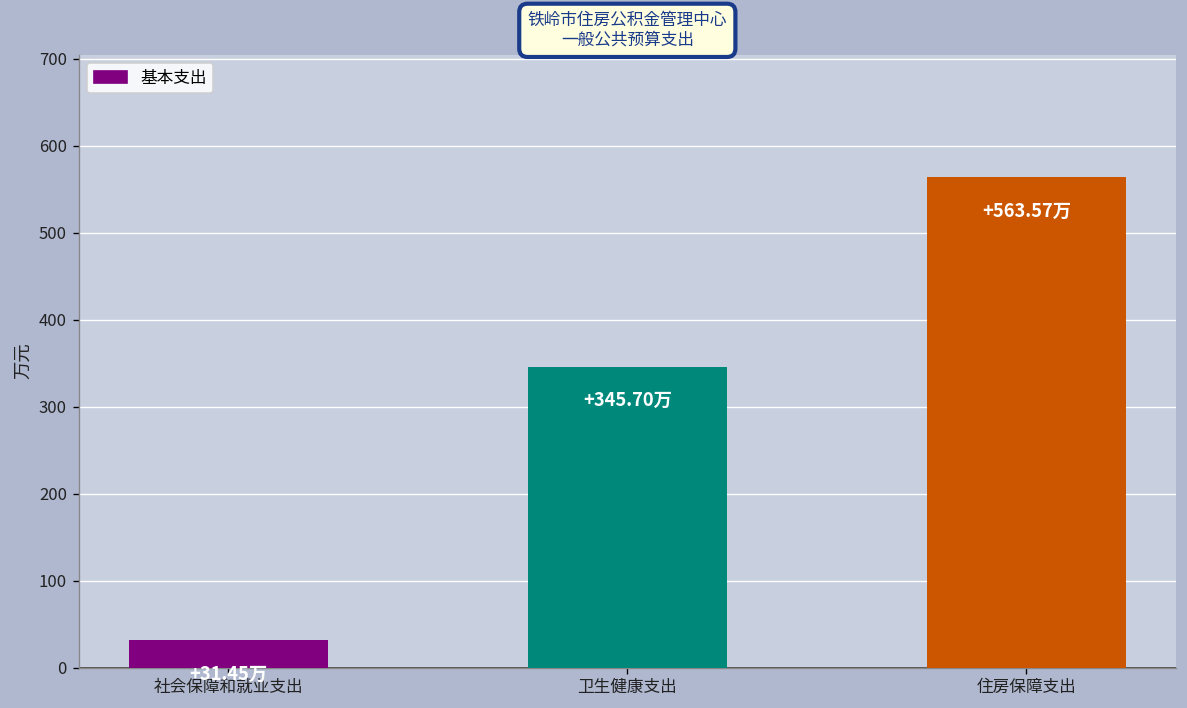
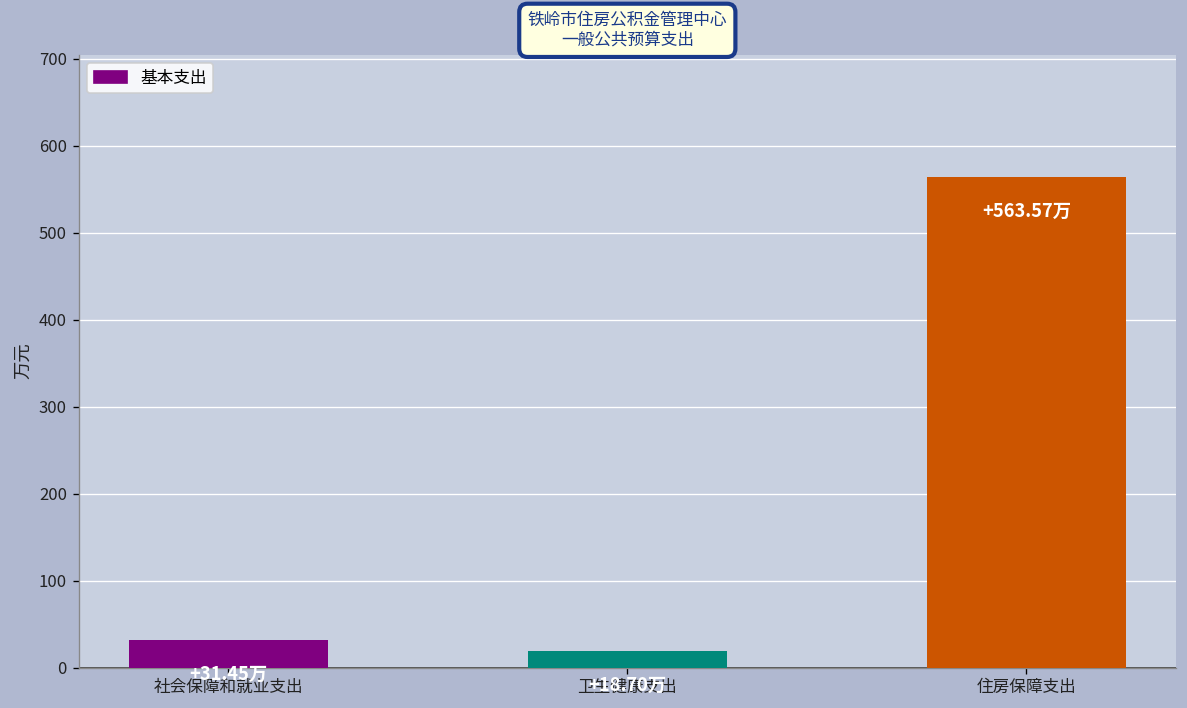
卫生健康支出: +345.70万 -> +18.70万
